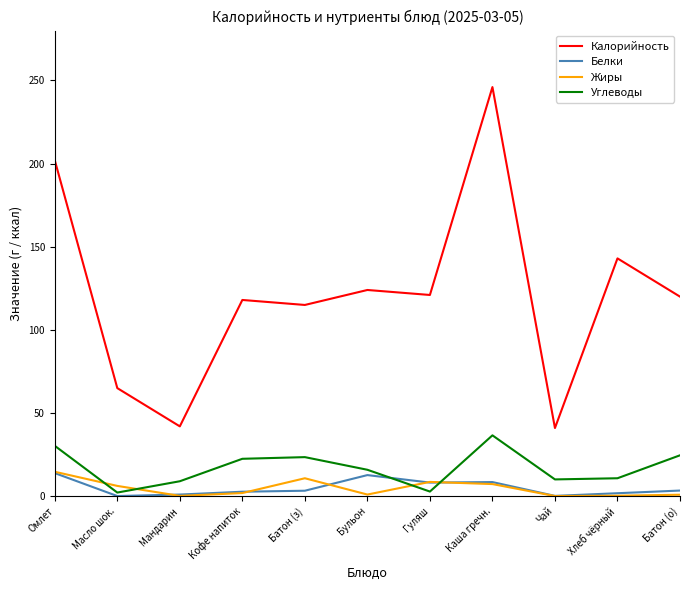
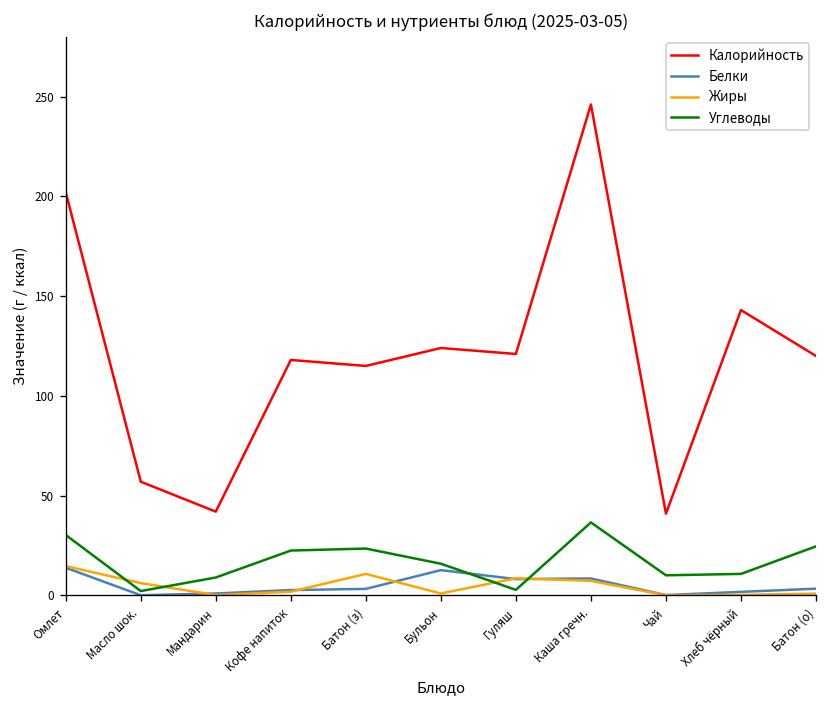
Калорийность, Масло шок.: 65 -> 57
